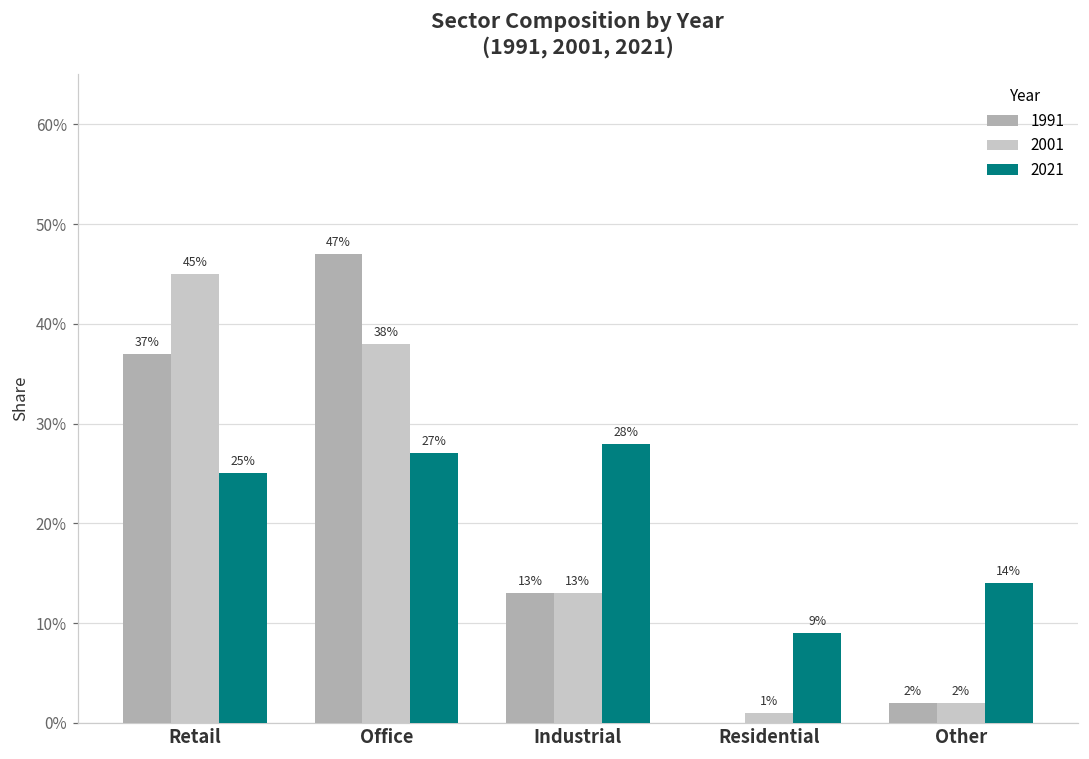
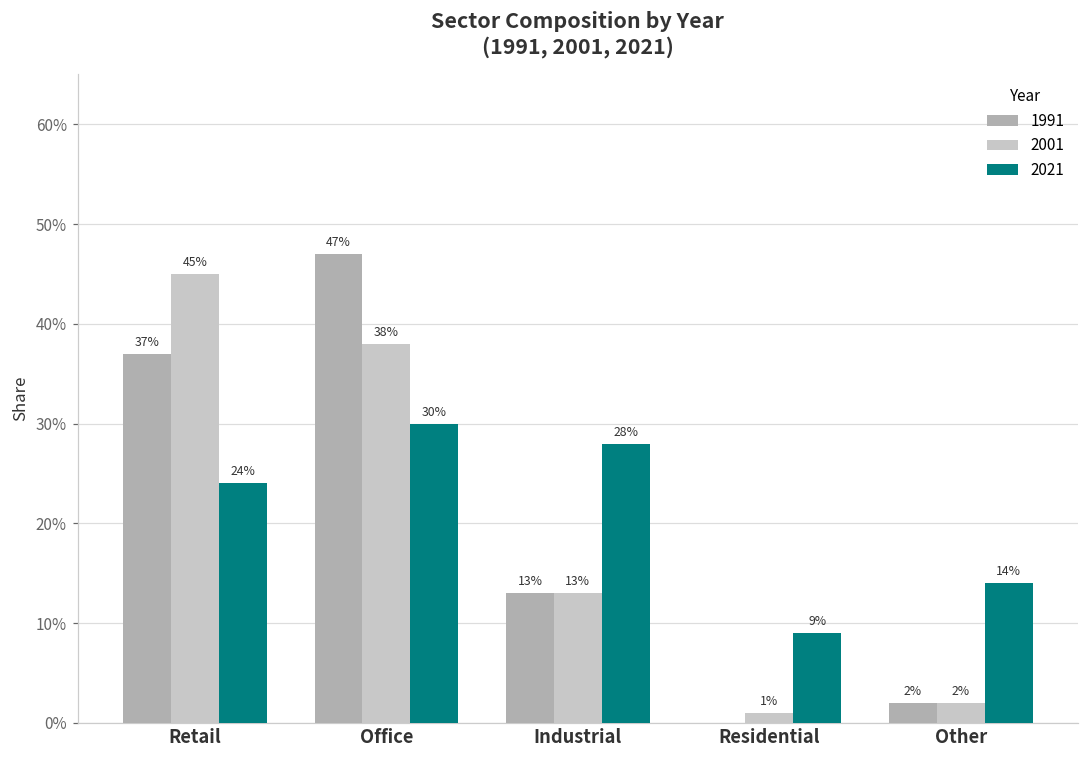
2021, Retail: 25% -> 24%
2021, Office: 27% -> 30%
